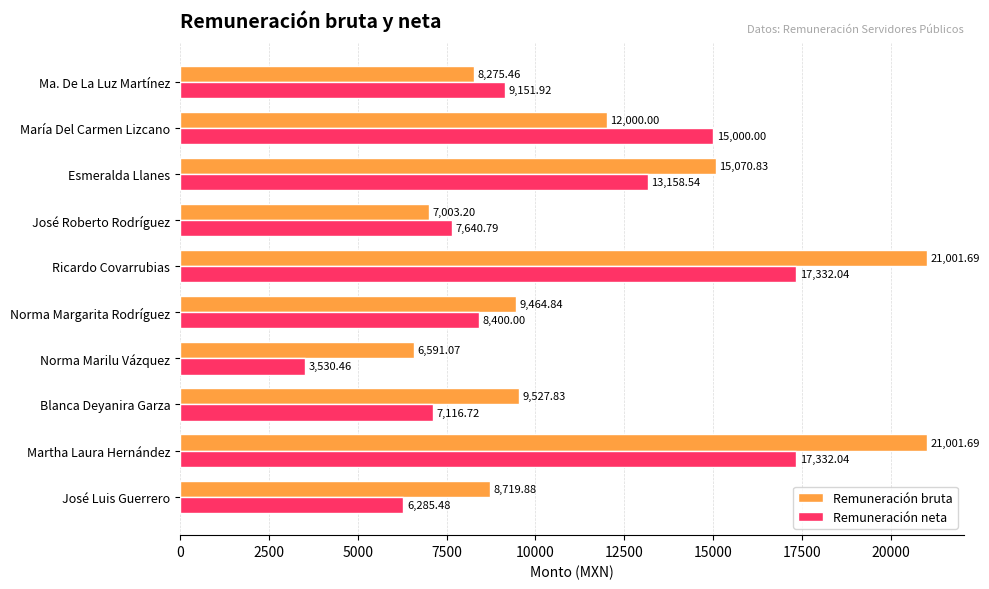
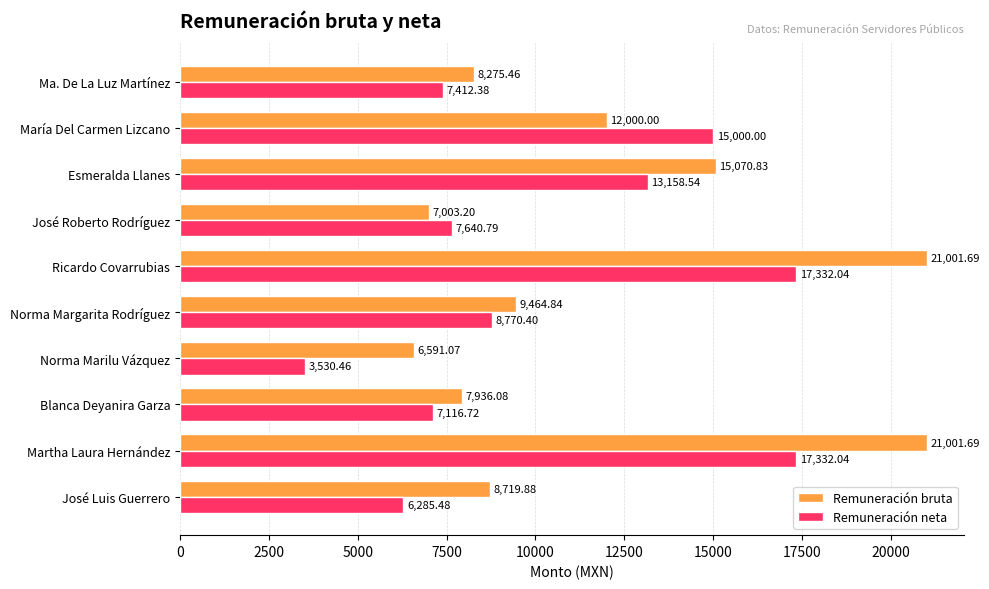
Remuneración neta, Ma. De La Luz Martínez: 9,151.92 -> 7,412.38
Remuneración neta, Norma Margarita Rodríguez: 8,400.00 -> 8,770.40
Remuneración bruta, Blanca Deyanira Garza: 9,527.83 -> 7,936.08
